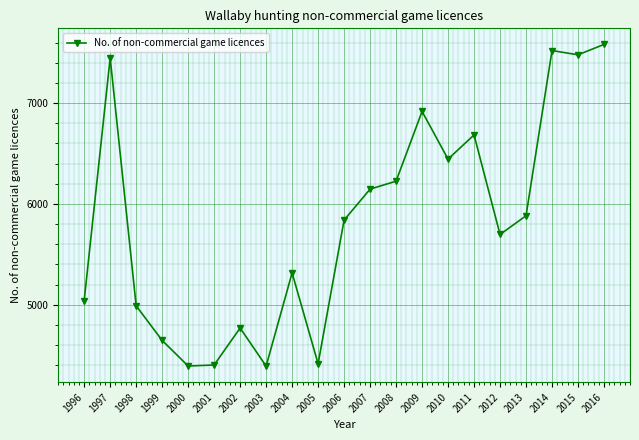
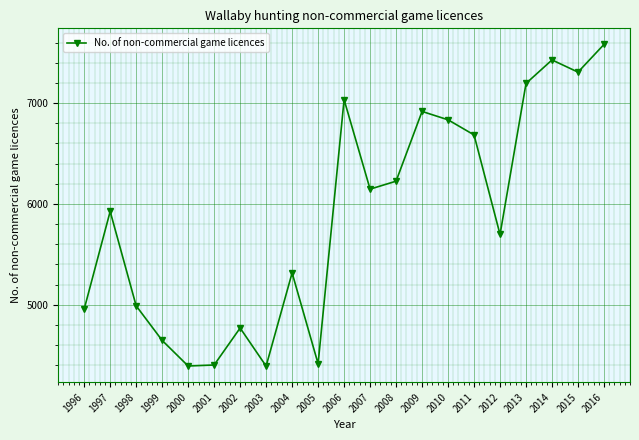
1996: 5040 -> 4960
1997: 7450 -> 5930
2006: 5840 -> 7040
2010: 6450 -> 6840
2013: 5880 -> 7200
2014: 7520 -> 7430
2015: 7480 -> 7310
